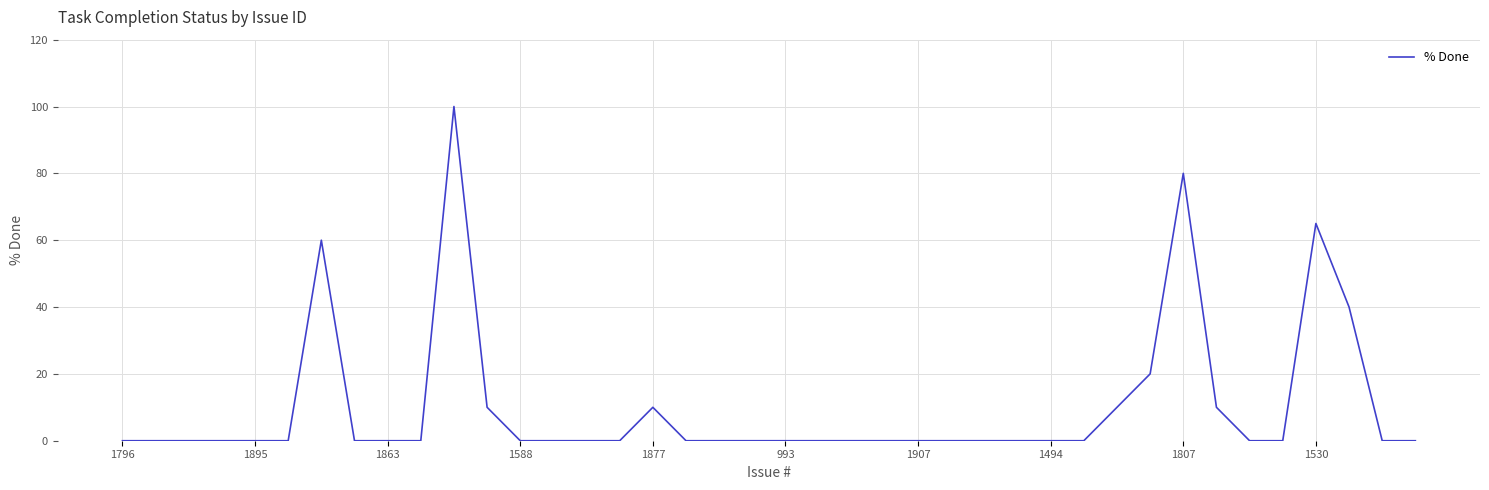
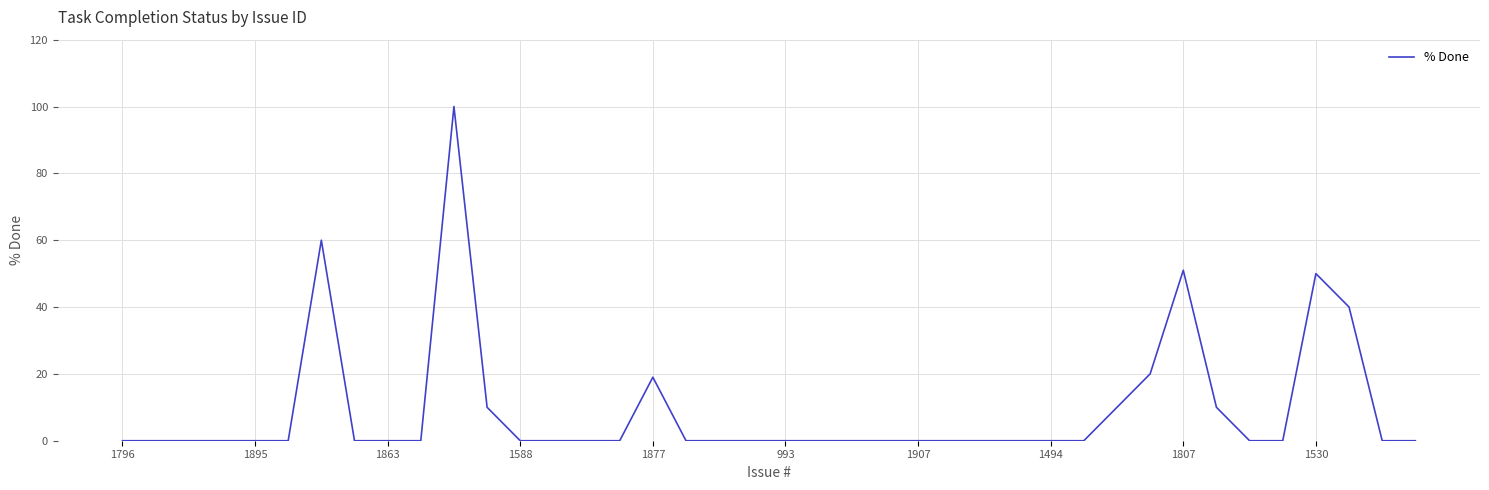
1877: 10 -> 19
1807: 80 -> 51
1530: 65 -> 50
